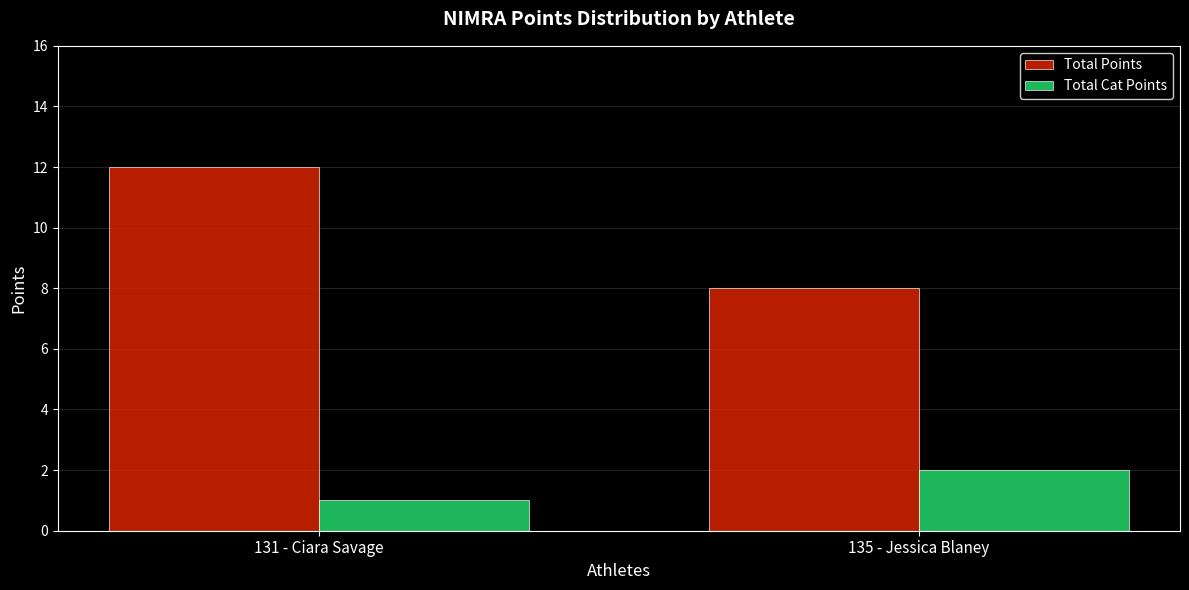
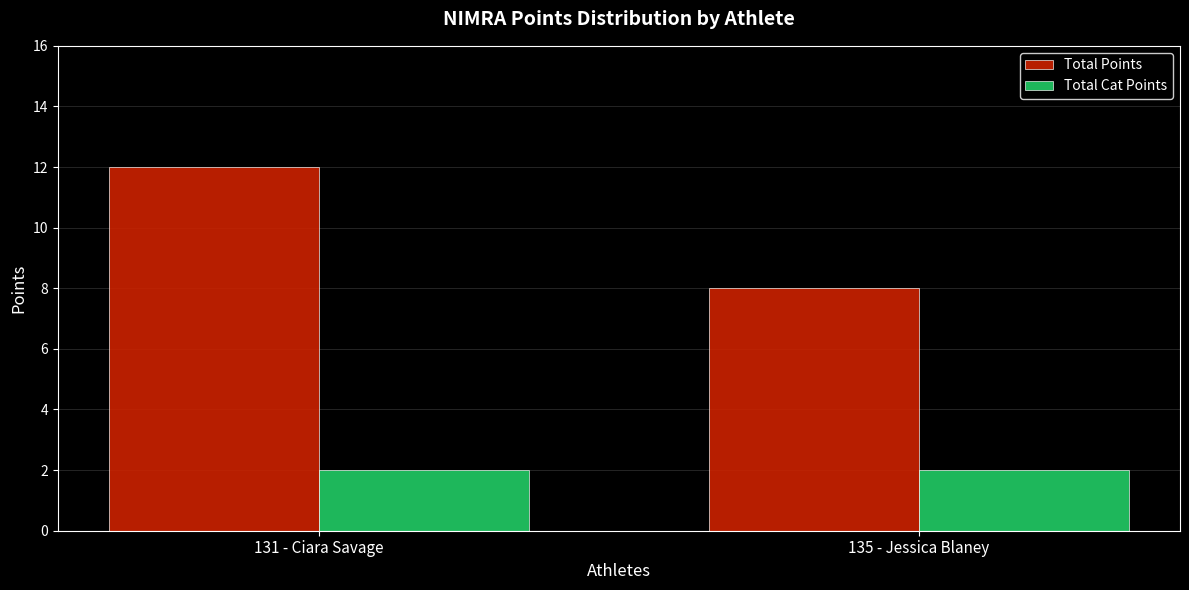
Total Cat Points, 131 - Ciara Savage: 1 -> 2
